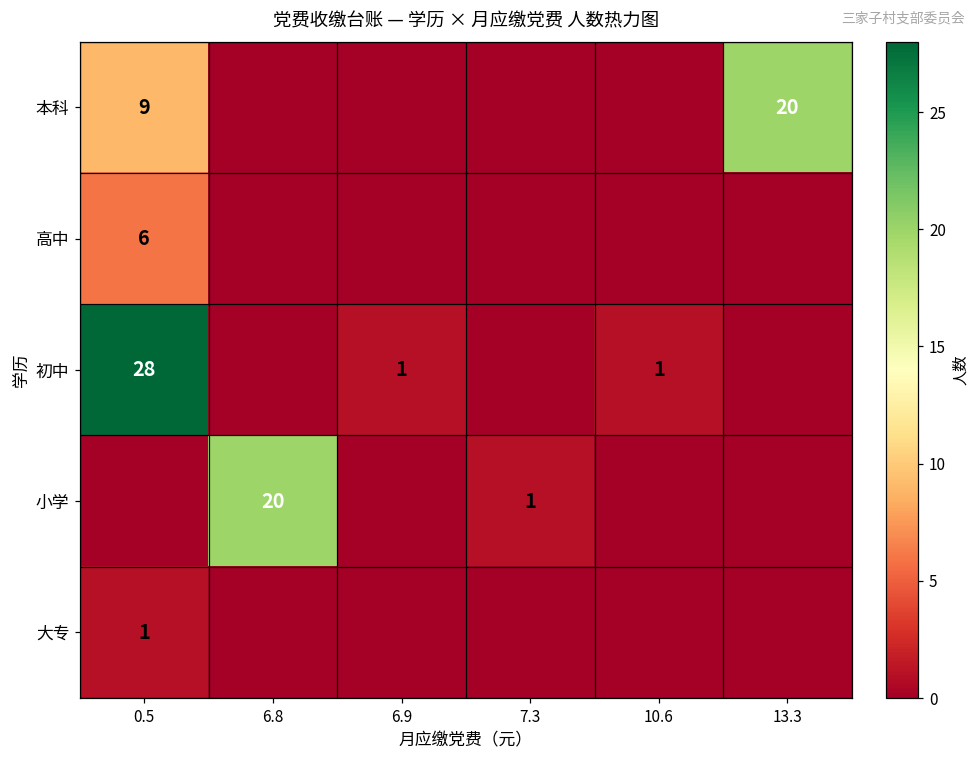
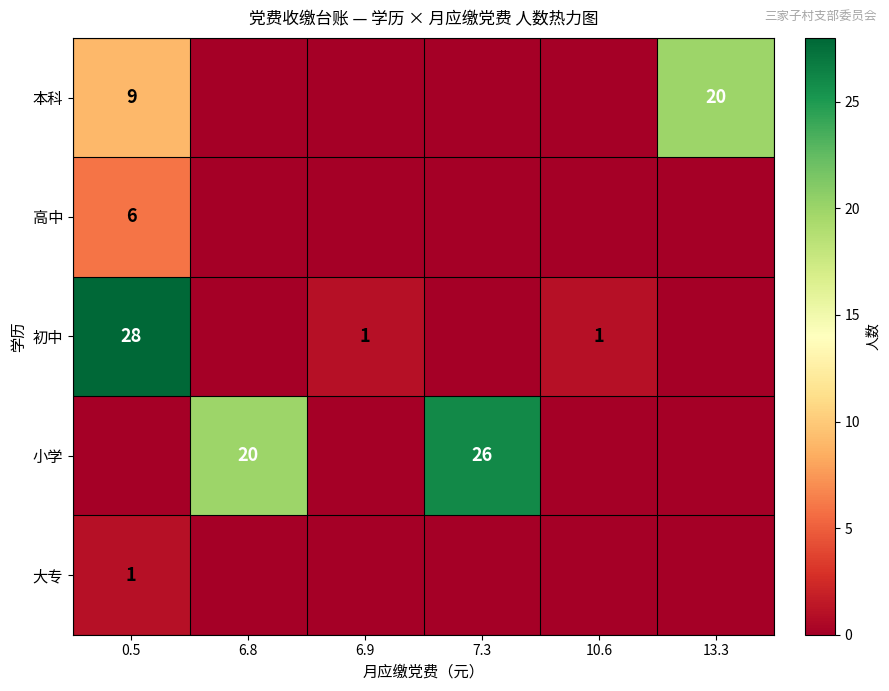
小学, 7.3: 1 -> 26
